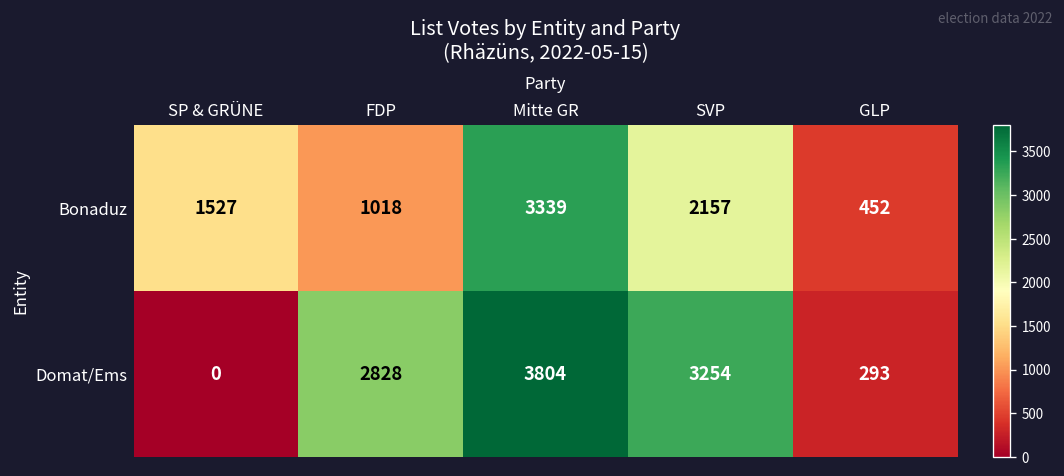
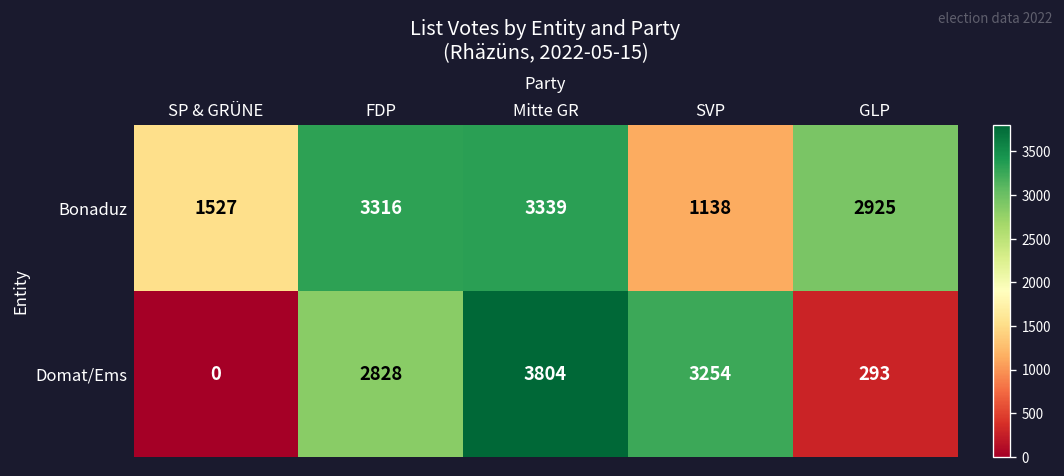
Bonaduz, FDP: 1018 -> 3316
Bonaduz, SVP: 2157 -> 1138
Bonaduz, GLP: 452 -> 2925
